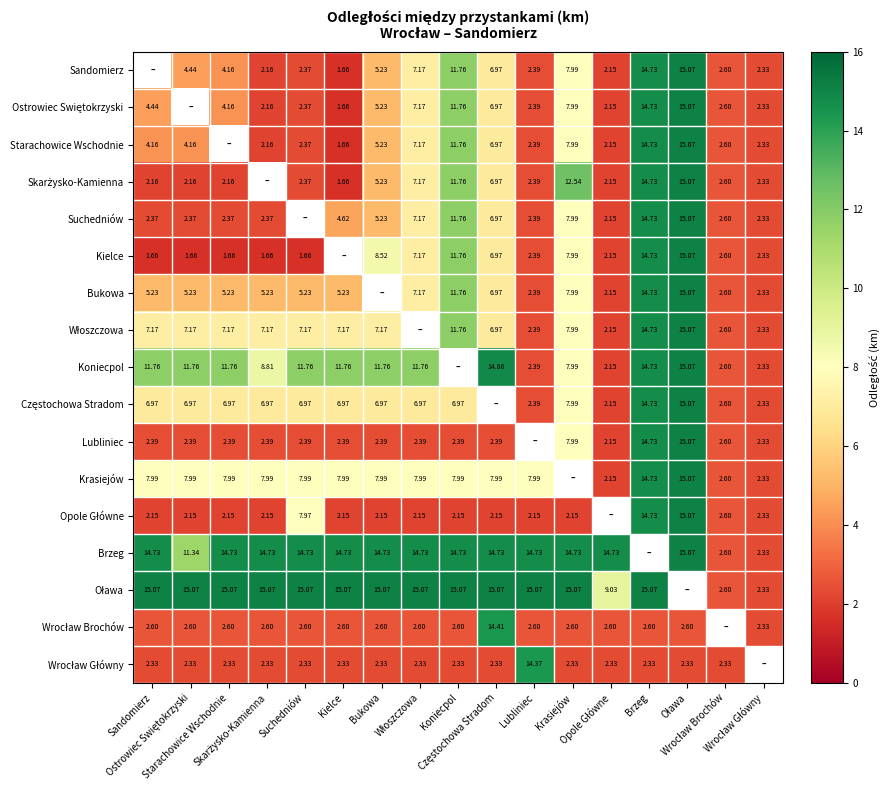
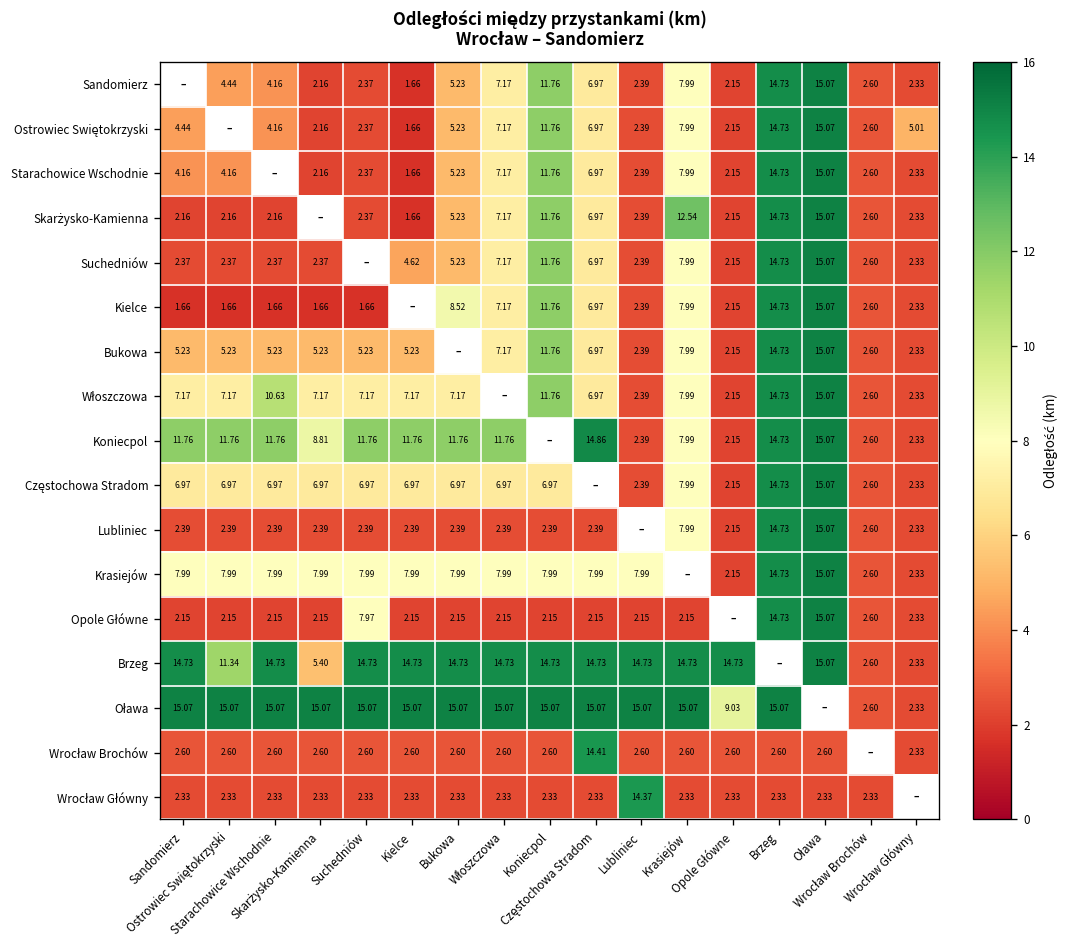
Ostrowiec Swiętokrzyski, Wrocław Główny: 2.33 -> 5.01
Włoszczowa, Starachowice Wschodnie: 7.17 -> 10.63
Brzeg, Skarżysko-Kamienna: 14.73 -> 5.40
